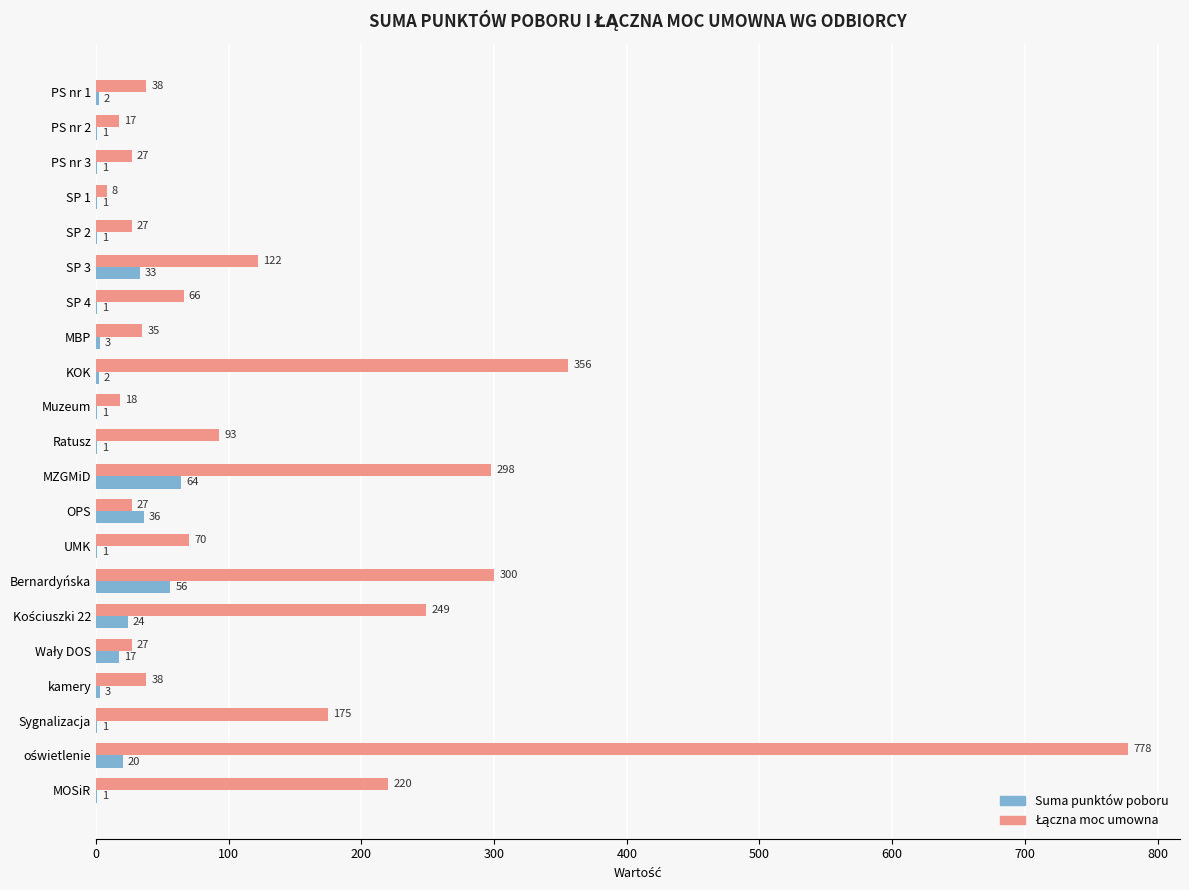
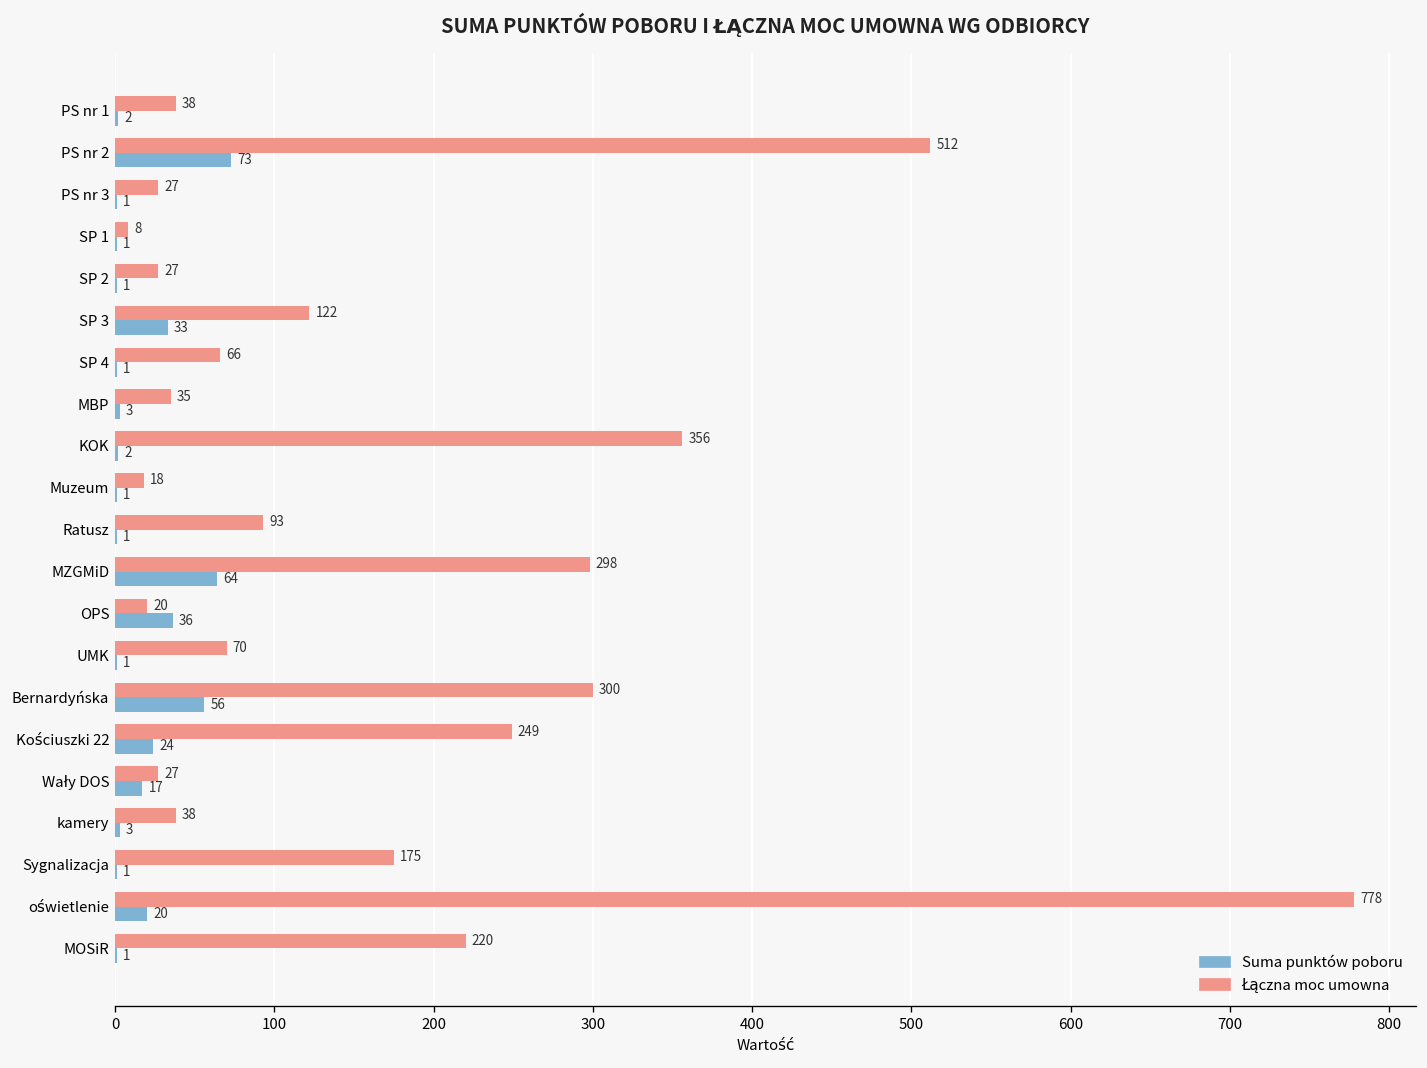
Łączna moc umowna, PS nr 2: 17 -> 512
Suma punktów poboru, PS nr 2: 1 -> 73
Łączna moc umowna, OPS: 27 -> 20
